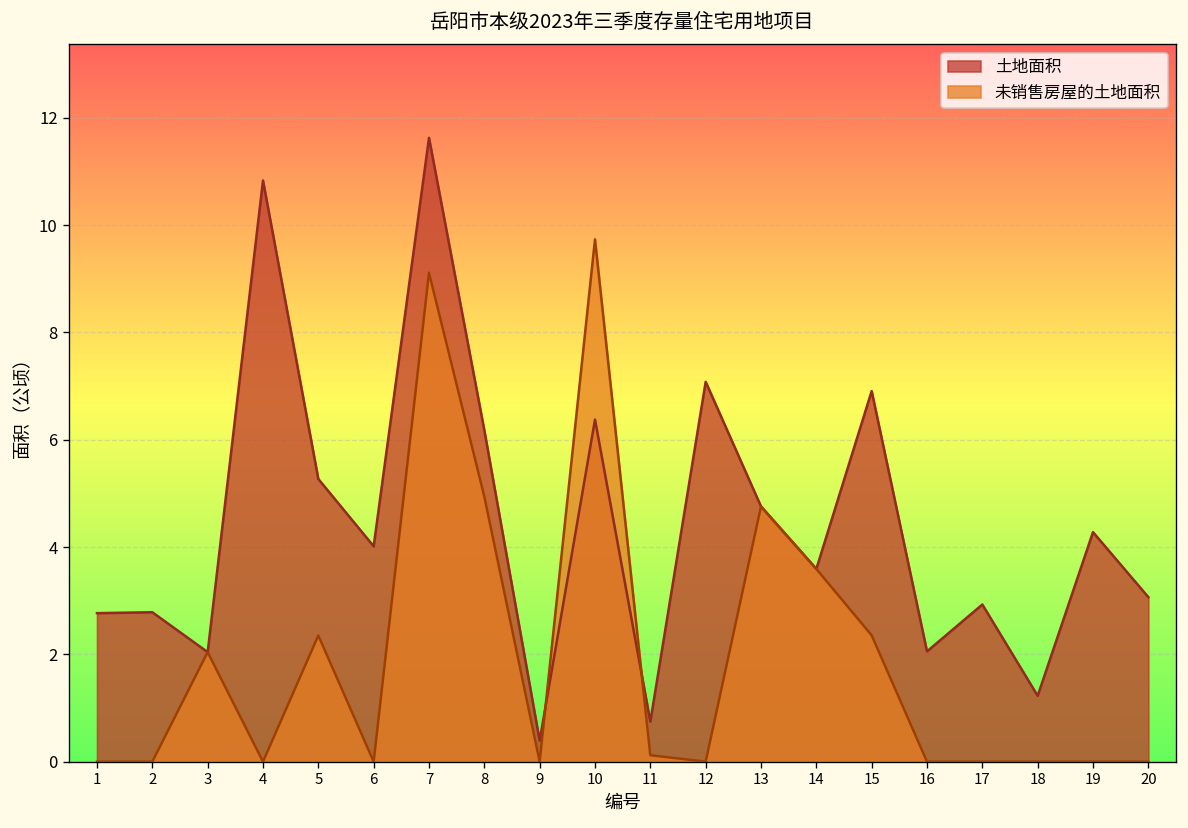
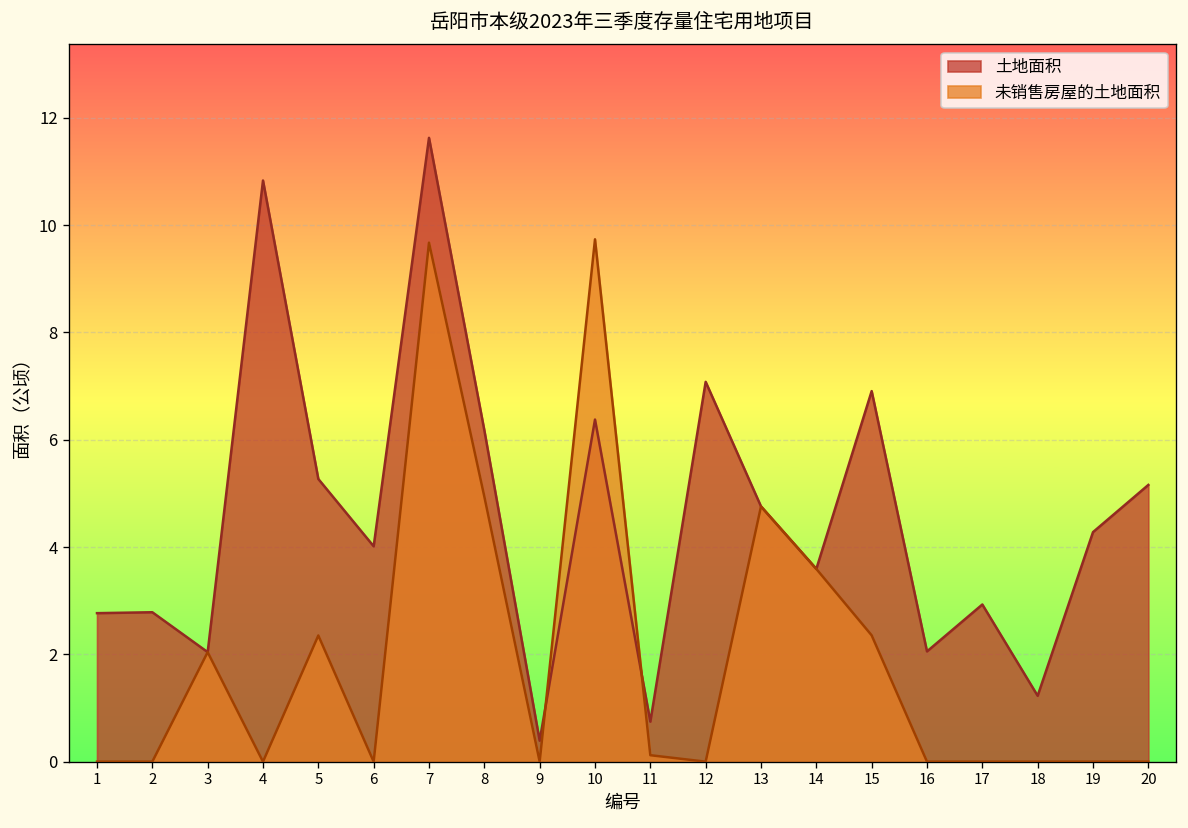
未销售房屋的土地面积, 7: 9.1 -> 9.7
土地面积, 20: 3.1 -> 5.2
